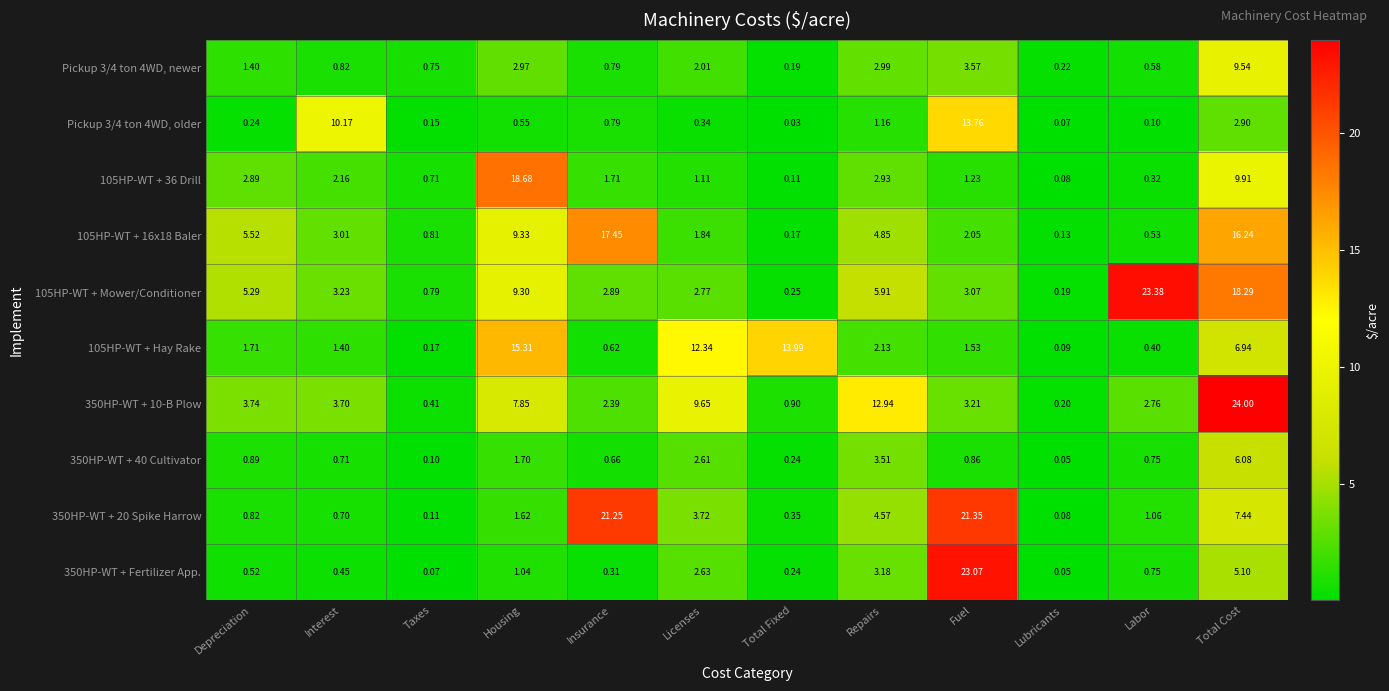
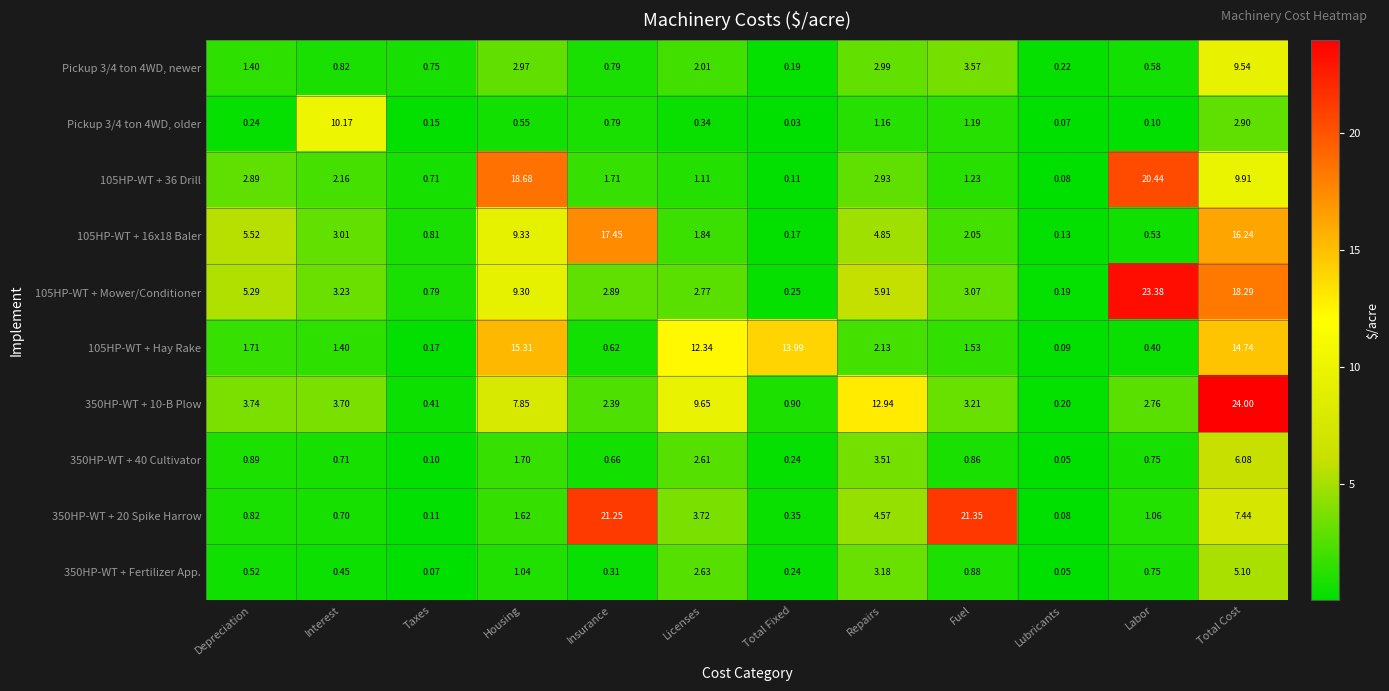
Pickup 3/4 ton 4WD, older, Fuel: 13.76 -> 1.19
105HP-WT + 36 Drill, Labor: 0.32 -> 20.44
105HP-WT + Hay Rake, Total Cost: 6.94 -> 14.74
350HP-WT + Fertilizer App., Fuel: 23.07 -> 0.88
